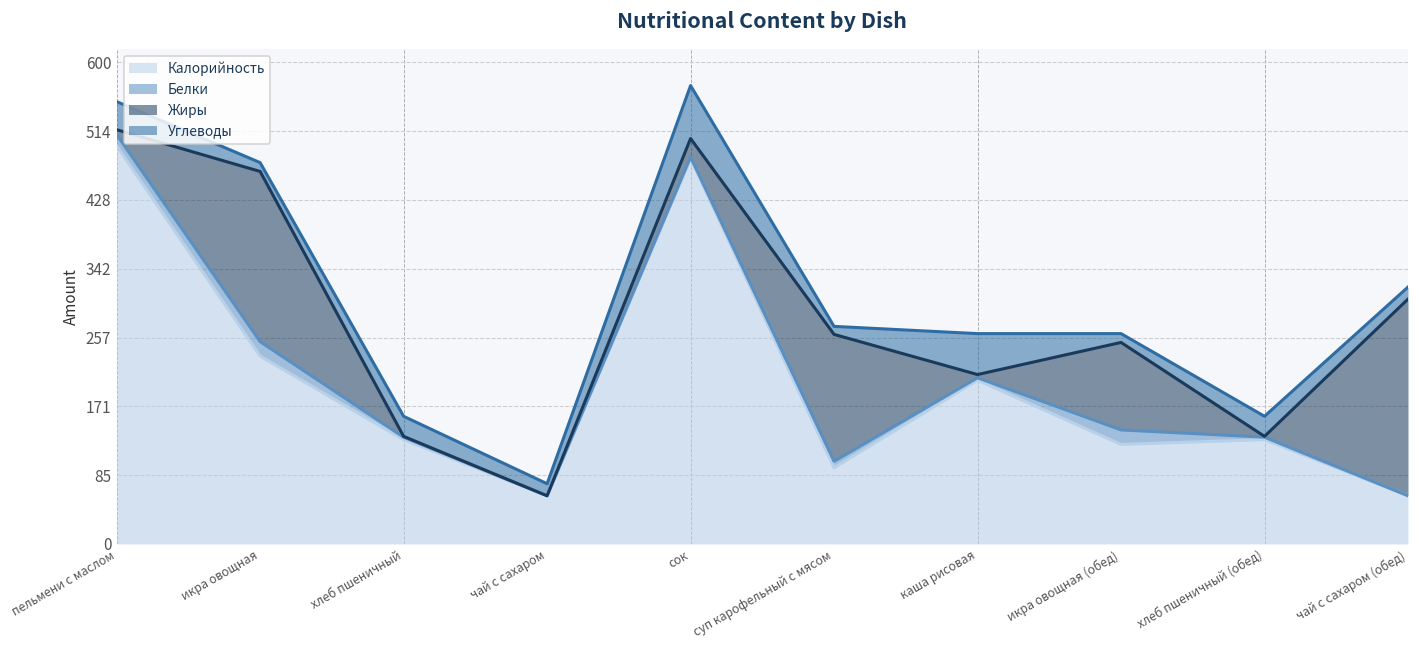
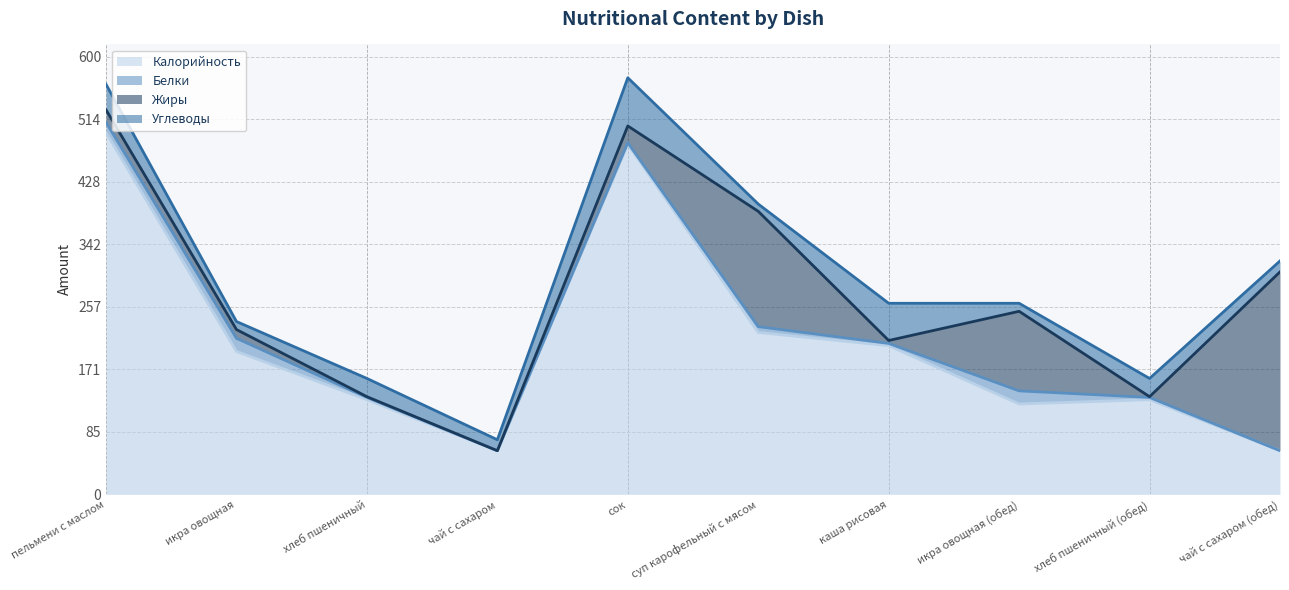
Жиры, пельмени с маслом: 10 -> 20
Калорийность, икра овощная: 230 -> 200
Жиры, икра овощная: 210 -> 10
Калорийность, суп карофельный с мясом: 100 -> 220
